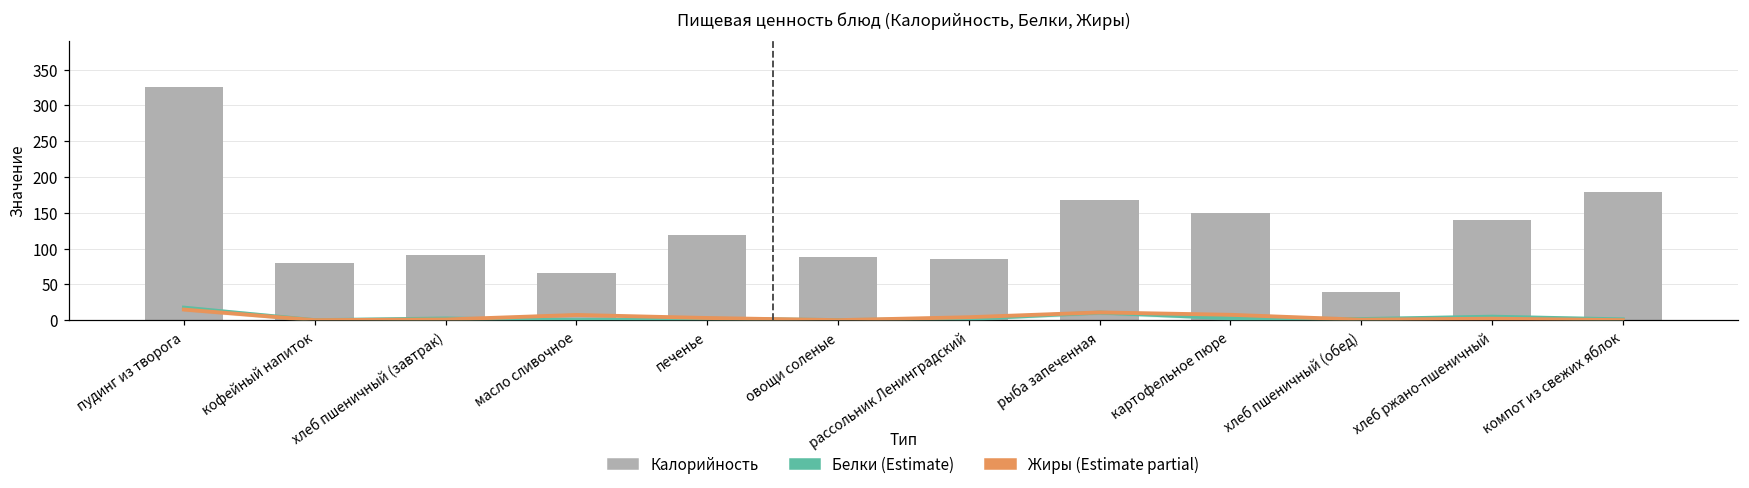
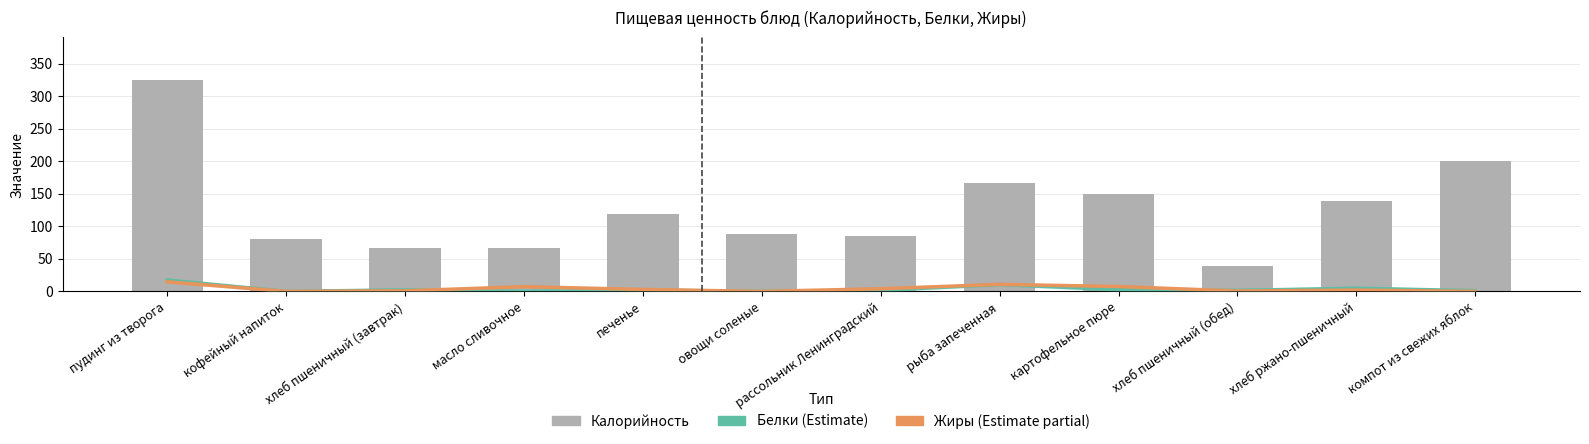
Калорийность, хлеб пшеничный (завтрак): 90 -> 70
Калорийность, компот из свежих яблок: 180 -> 200
